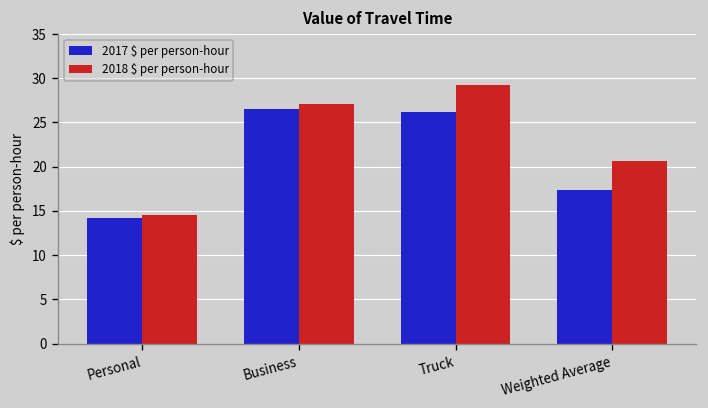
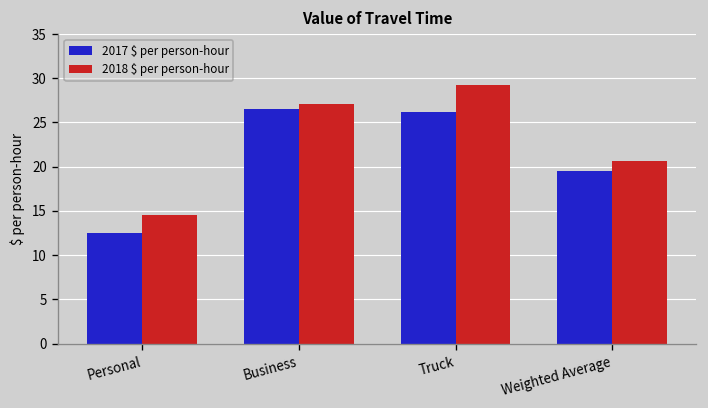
2017 $ per person-hour, Personal: 14 -> 13
2017 $ per person-hour, Weighted Average: 17 -> 20
